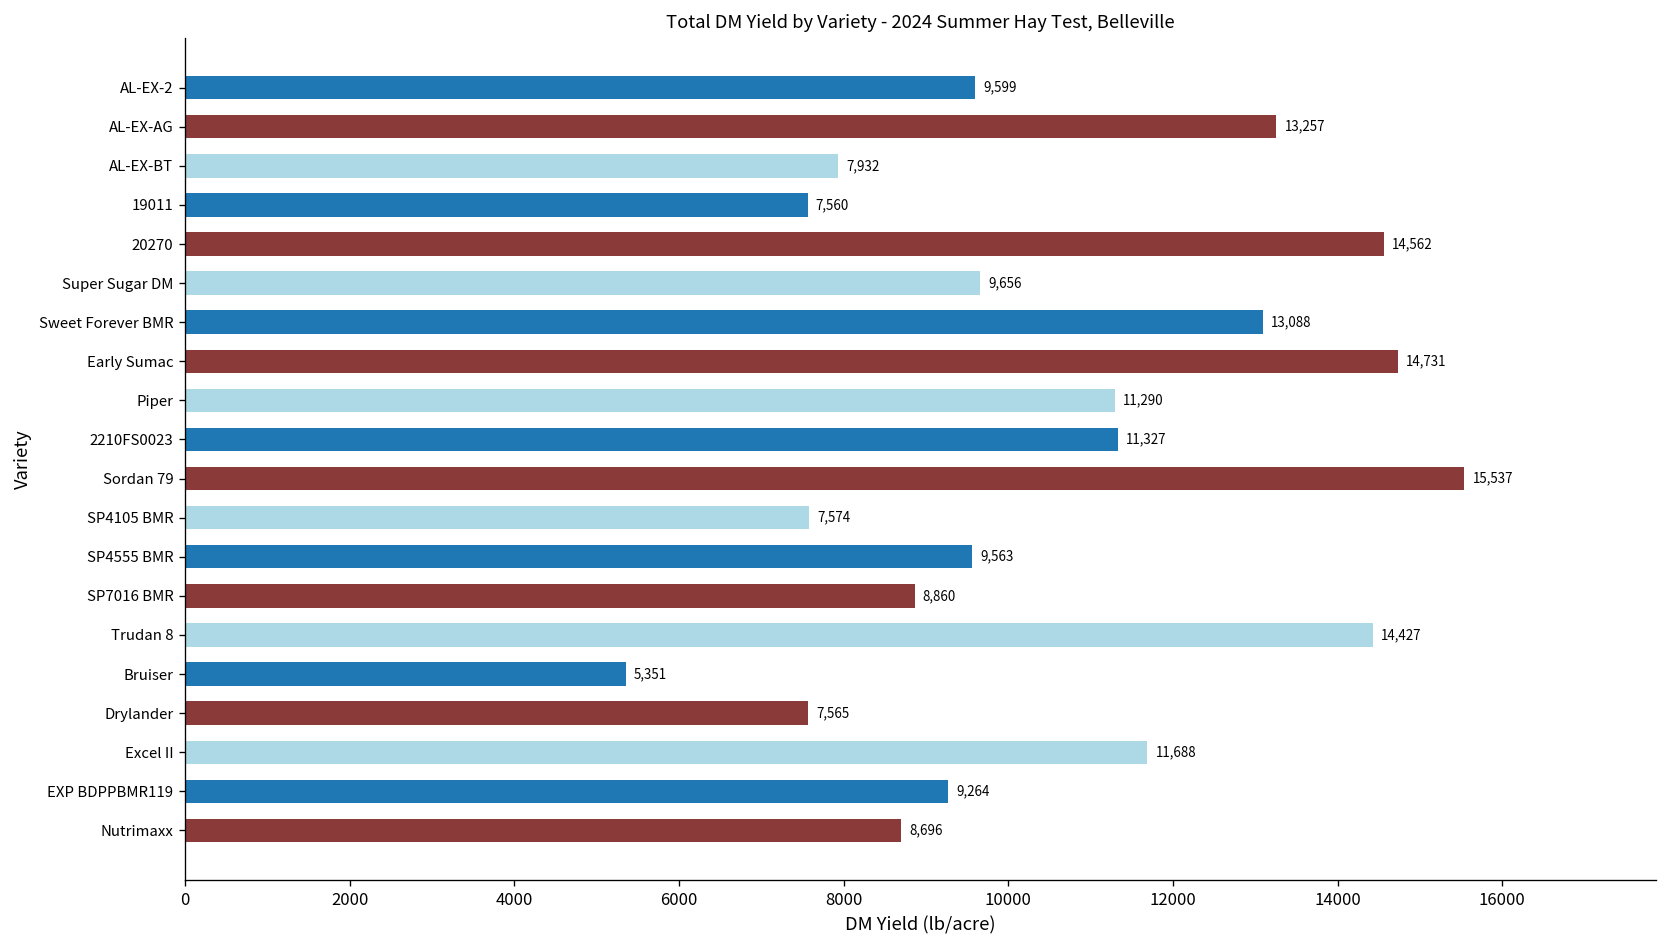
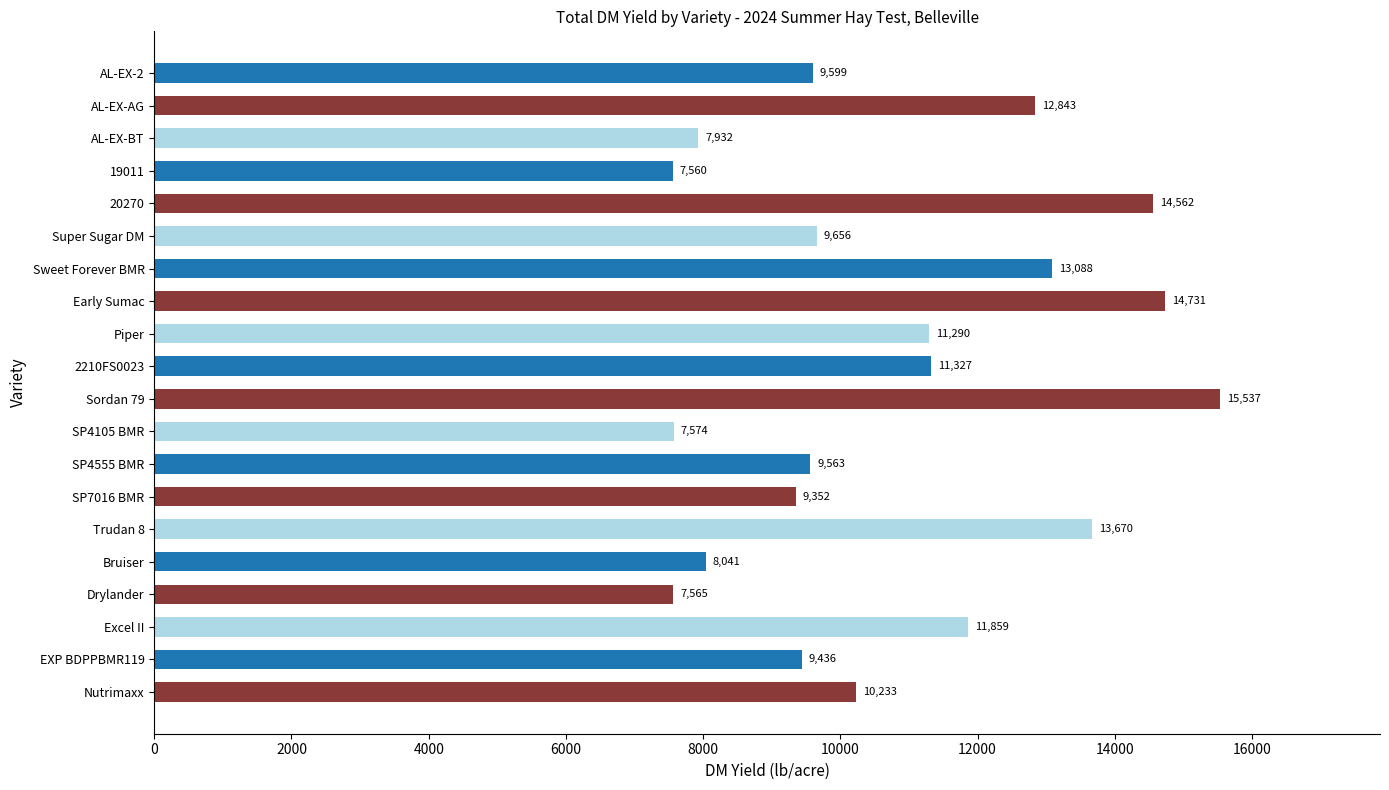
AL-EX-AG: 13,257 -> 12,843
SP7016 BMR: 8,860 -> 9,352
Trudan 8: 14,427 -> 13,670
Bruiser: 5,351 -> 8,041
Excel II: 11,688 -> 11,859
EXP BDPPBMR119: 9,264 -> 9,436
Nutrimaxx: 8,696 -> 10,233
